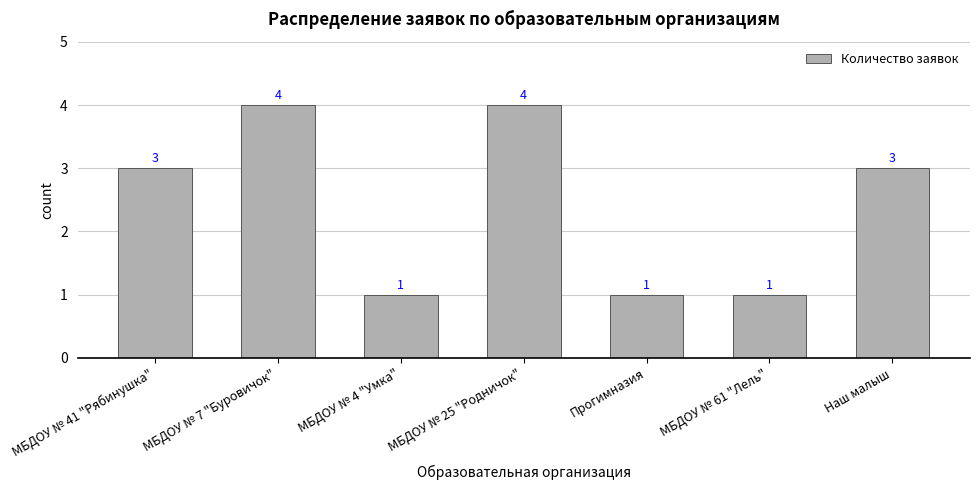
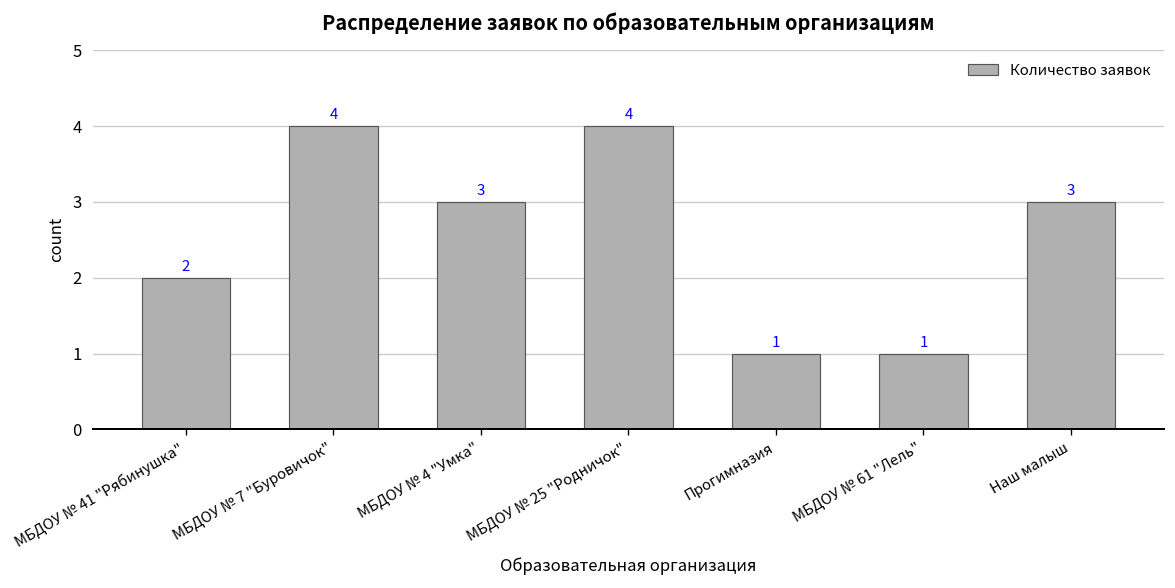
МБДОУ № 41 "Рябинушка": 3 -> 2
МБДОУ № 4 "Умка": 1 -> 3
